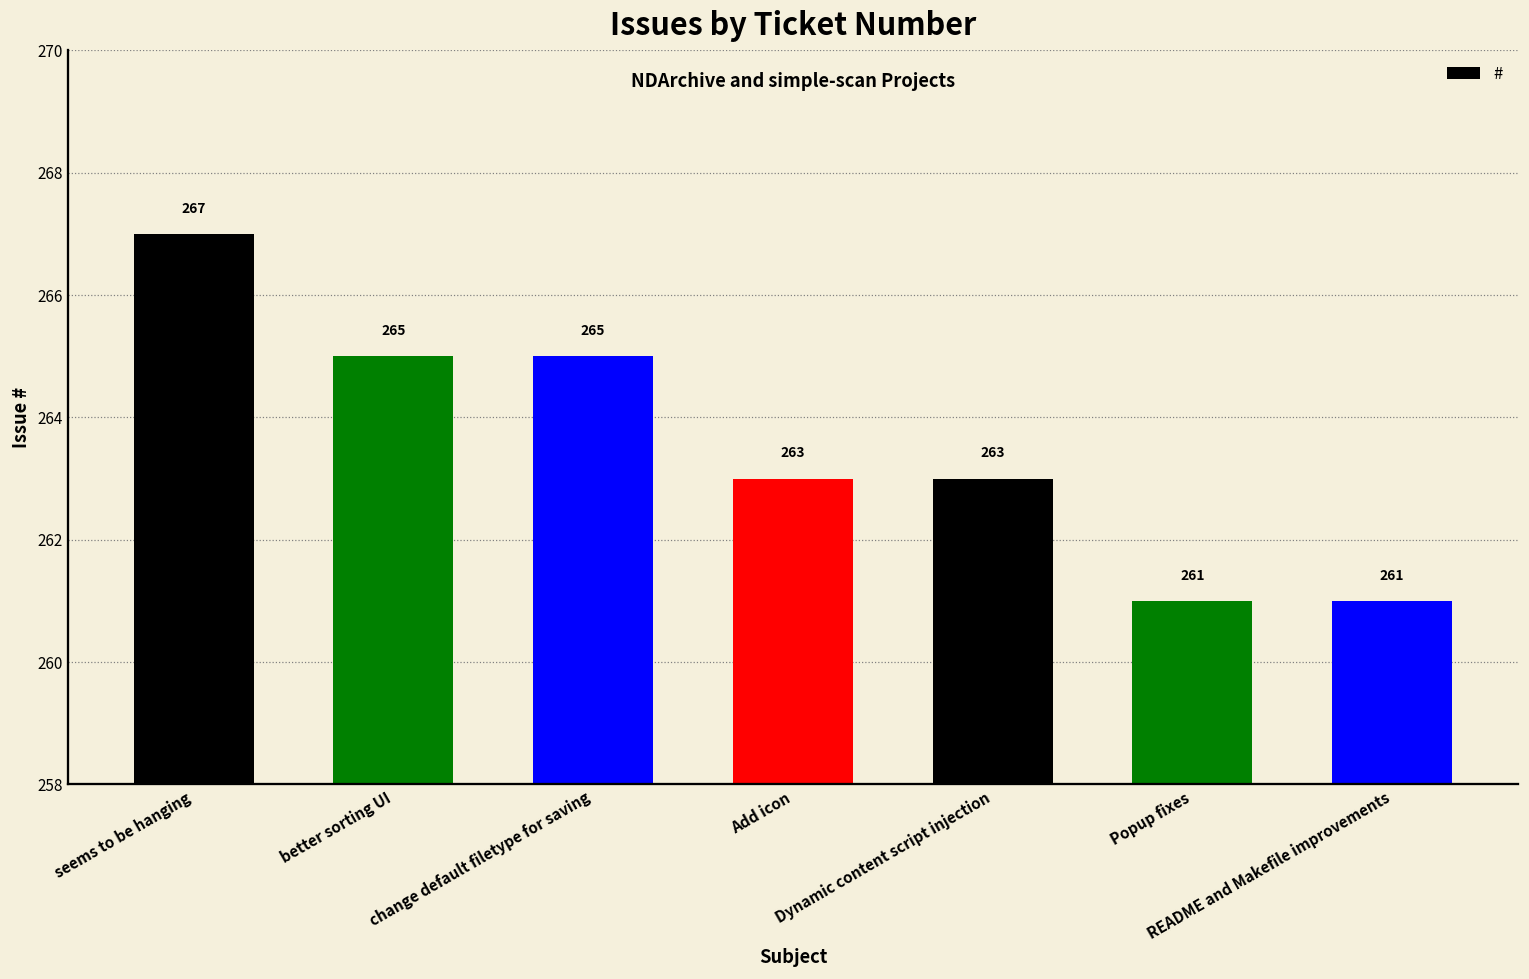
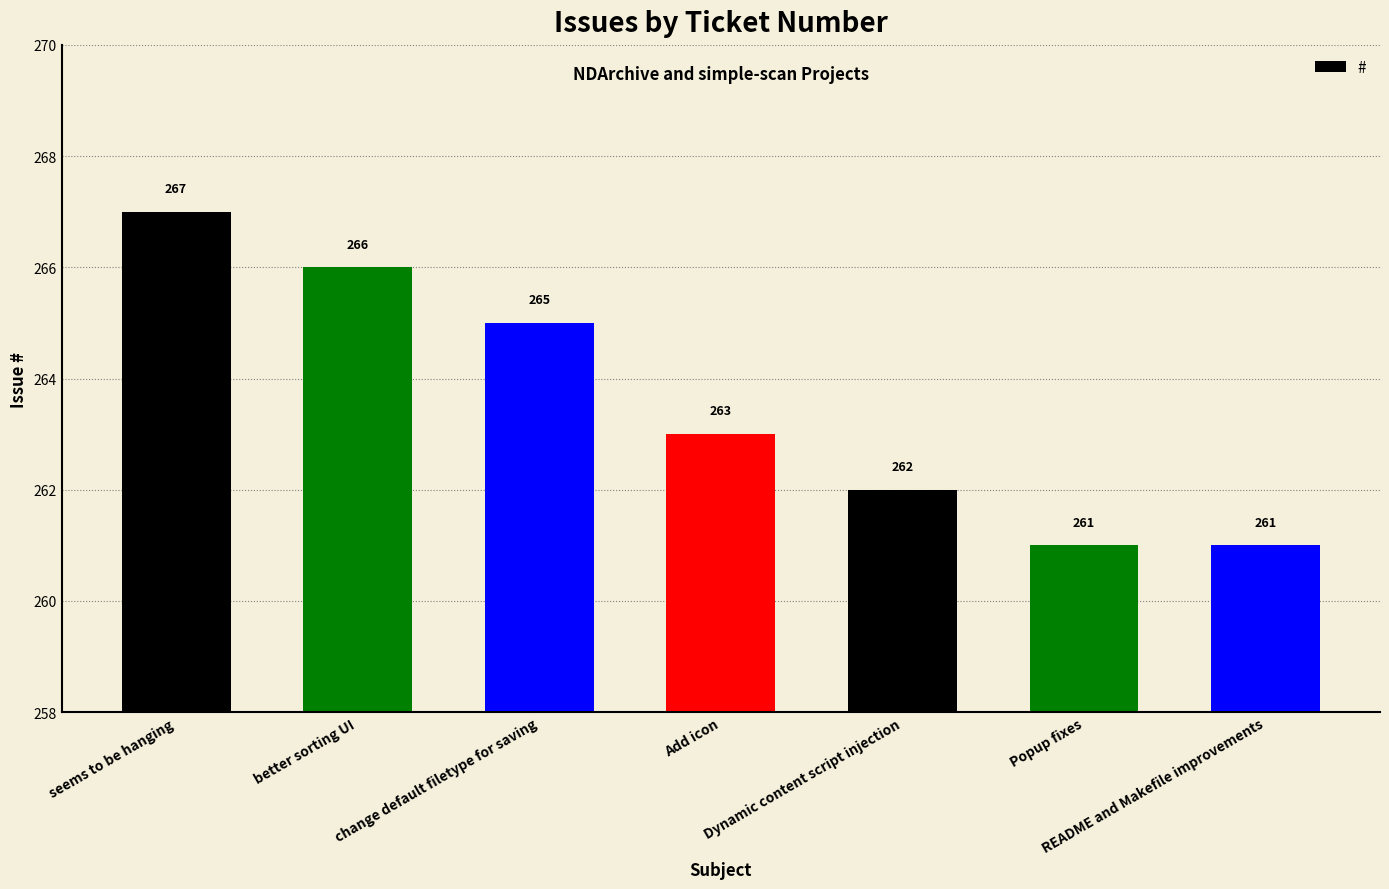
better sorting UI: 265 -> 266
Dynamic content script injection: 263 -> 262
